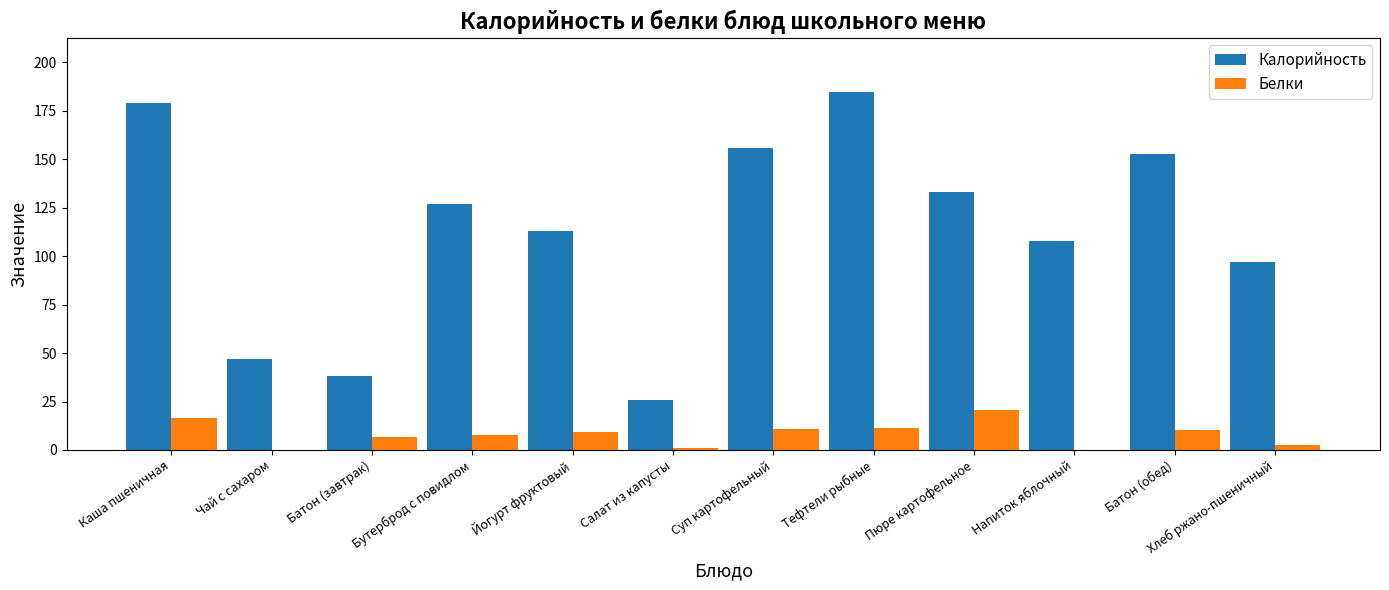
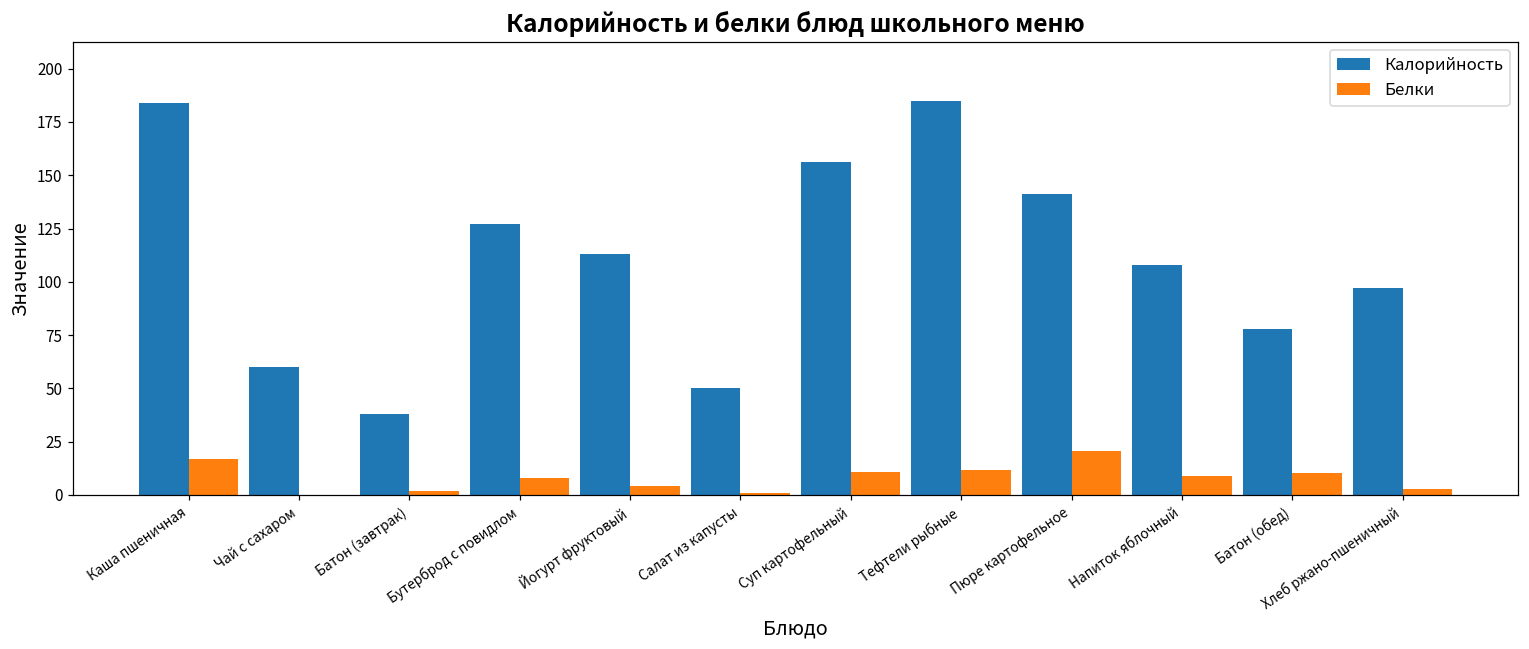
Калорийность, Каша пшеничная: 179 -> 184
Калорийность, Чай с сахаром: 47 -> 60
Белки, Батон (завтрак): 7 -> 2
Белки, Йогурт фруктовый: 9 -> 4
Калорийность, Салат из капусты: 26 -> 50
Калорийность, Пюре картофельное: 133 -> 141
Белки, Напиток яблочный: 0 -> 9
Калорийность, Батон (обед): 153 -> 78
